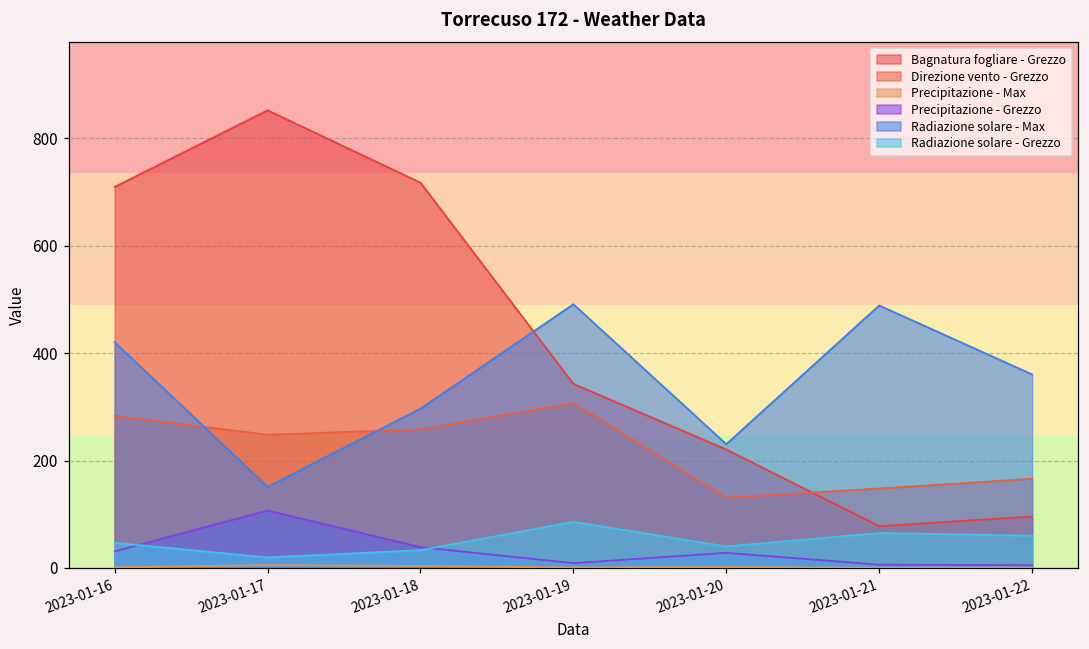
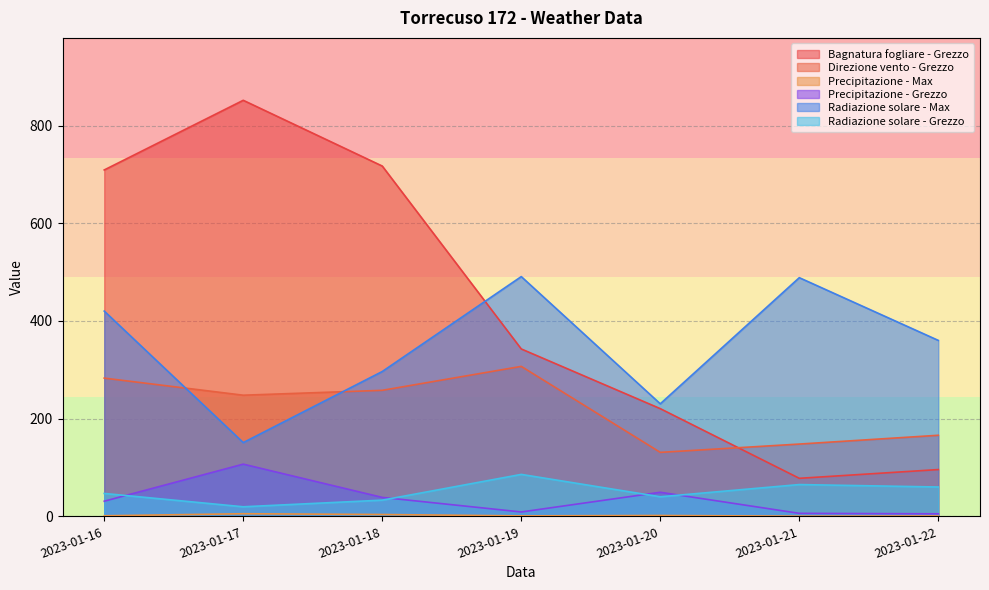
Precipitazione - Grezzo, 2023-01-20: 30 -> 50
